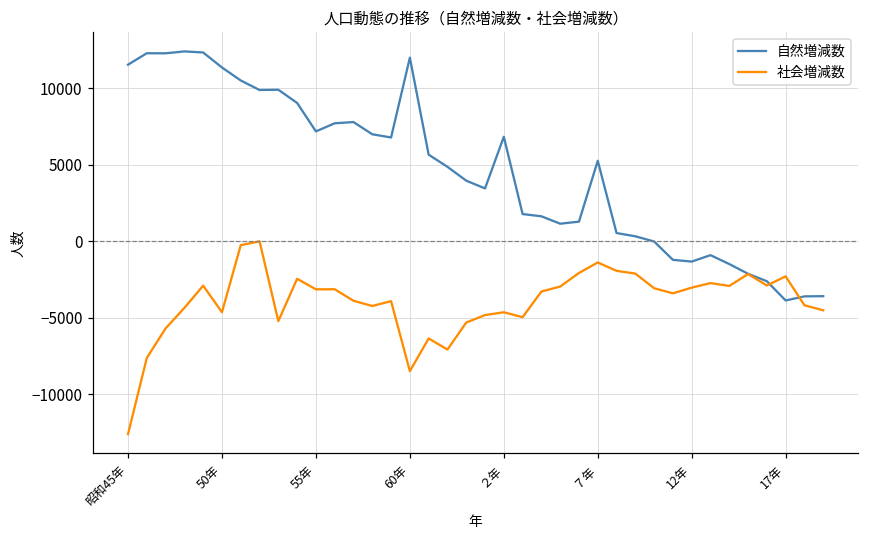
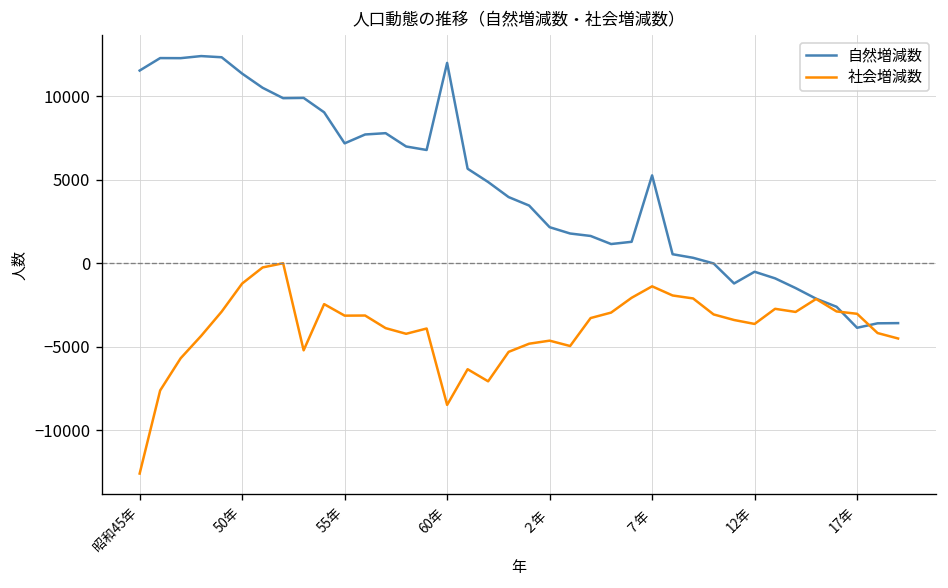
社会増減数, 50年: -4600 -> -1200
自然増減数, ２年: 6800 -> 2200
自然増減数, 12年: -1300 -> -500
社会増減数, 12年: -3000 -> -3600
社会増減数, 17年: -2300 -> -3000
